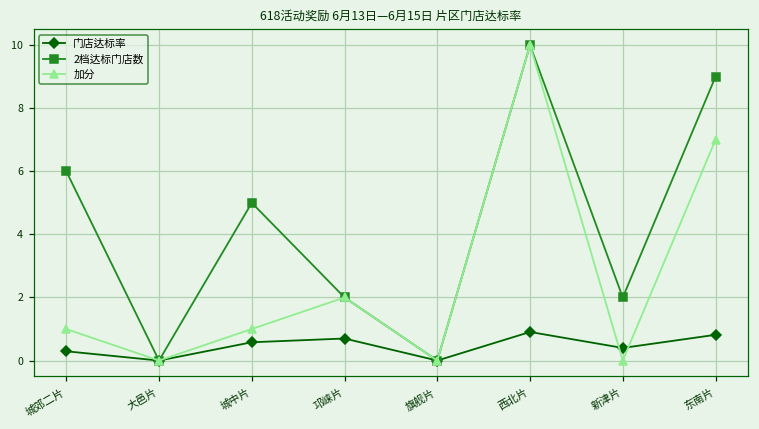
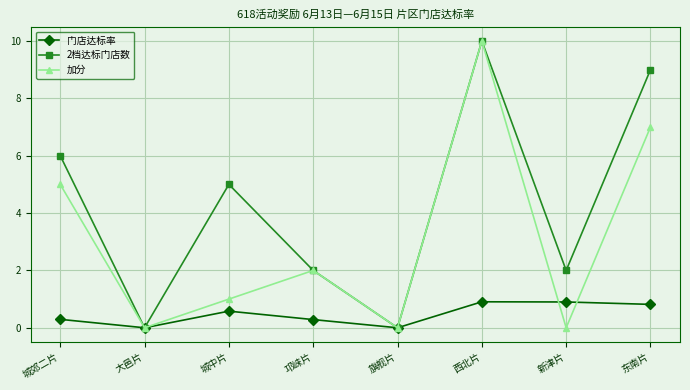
加分, 城郊二片: 1 -> 5
门店达标率, 邛崃片: 0.7 -> 0.3
门店达标率, 新津片: 0.4 -> 0.9
